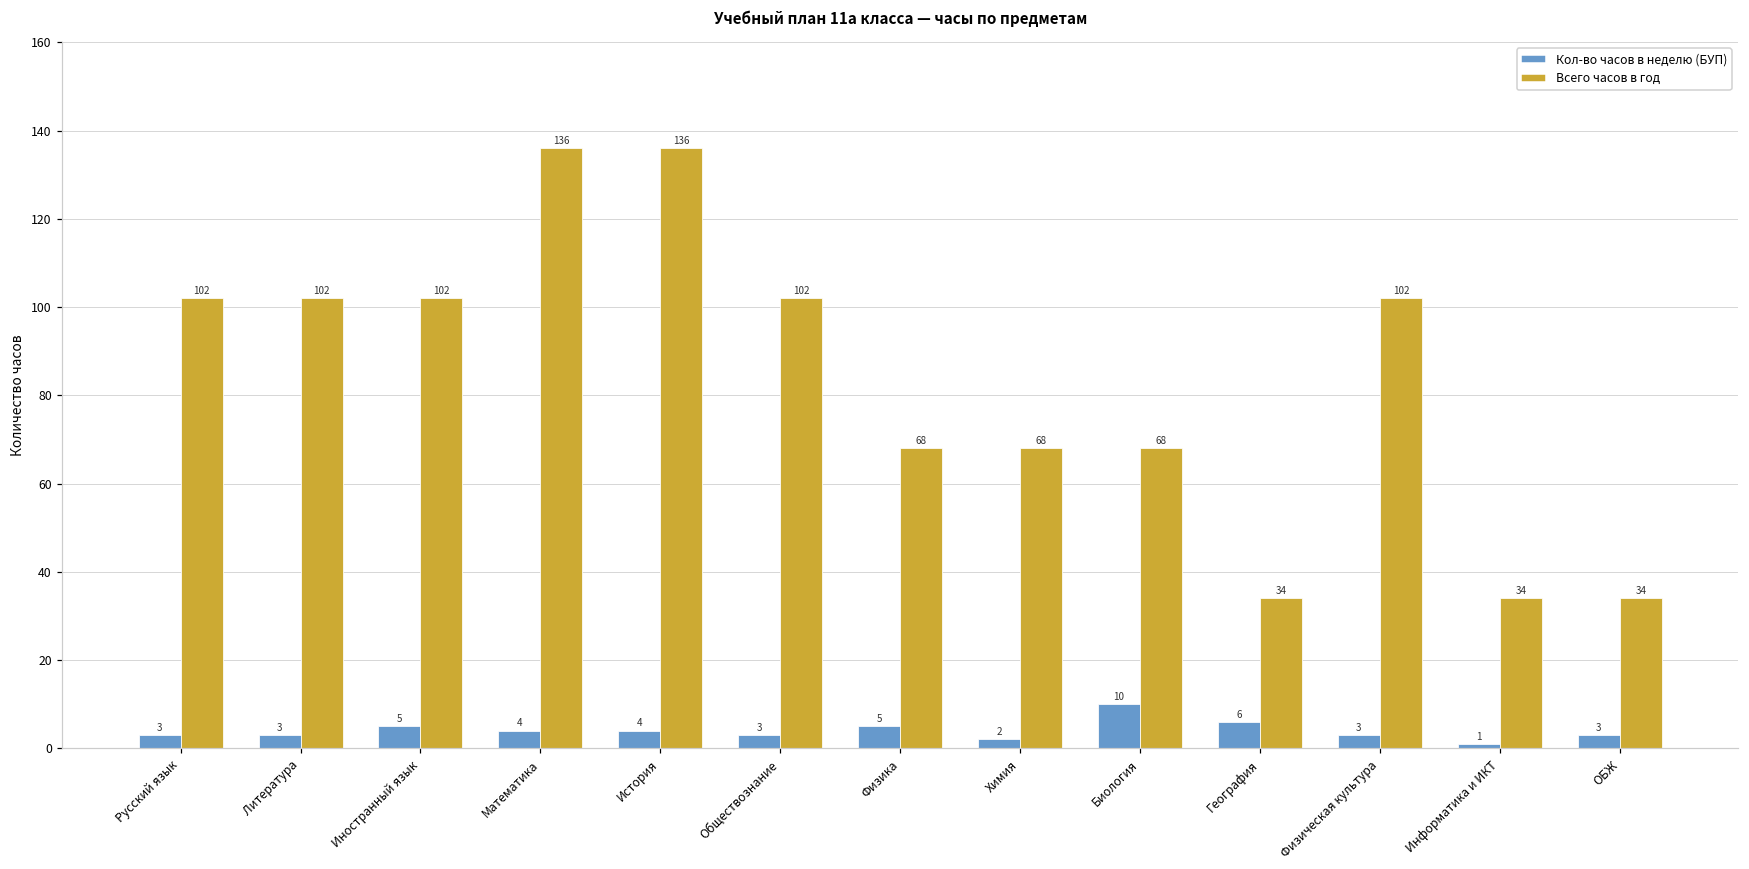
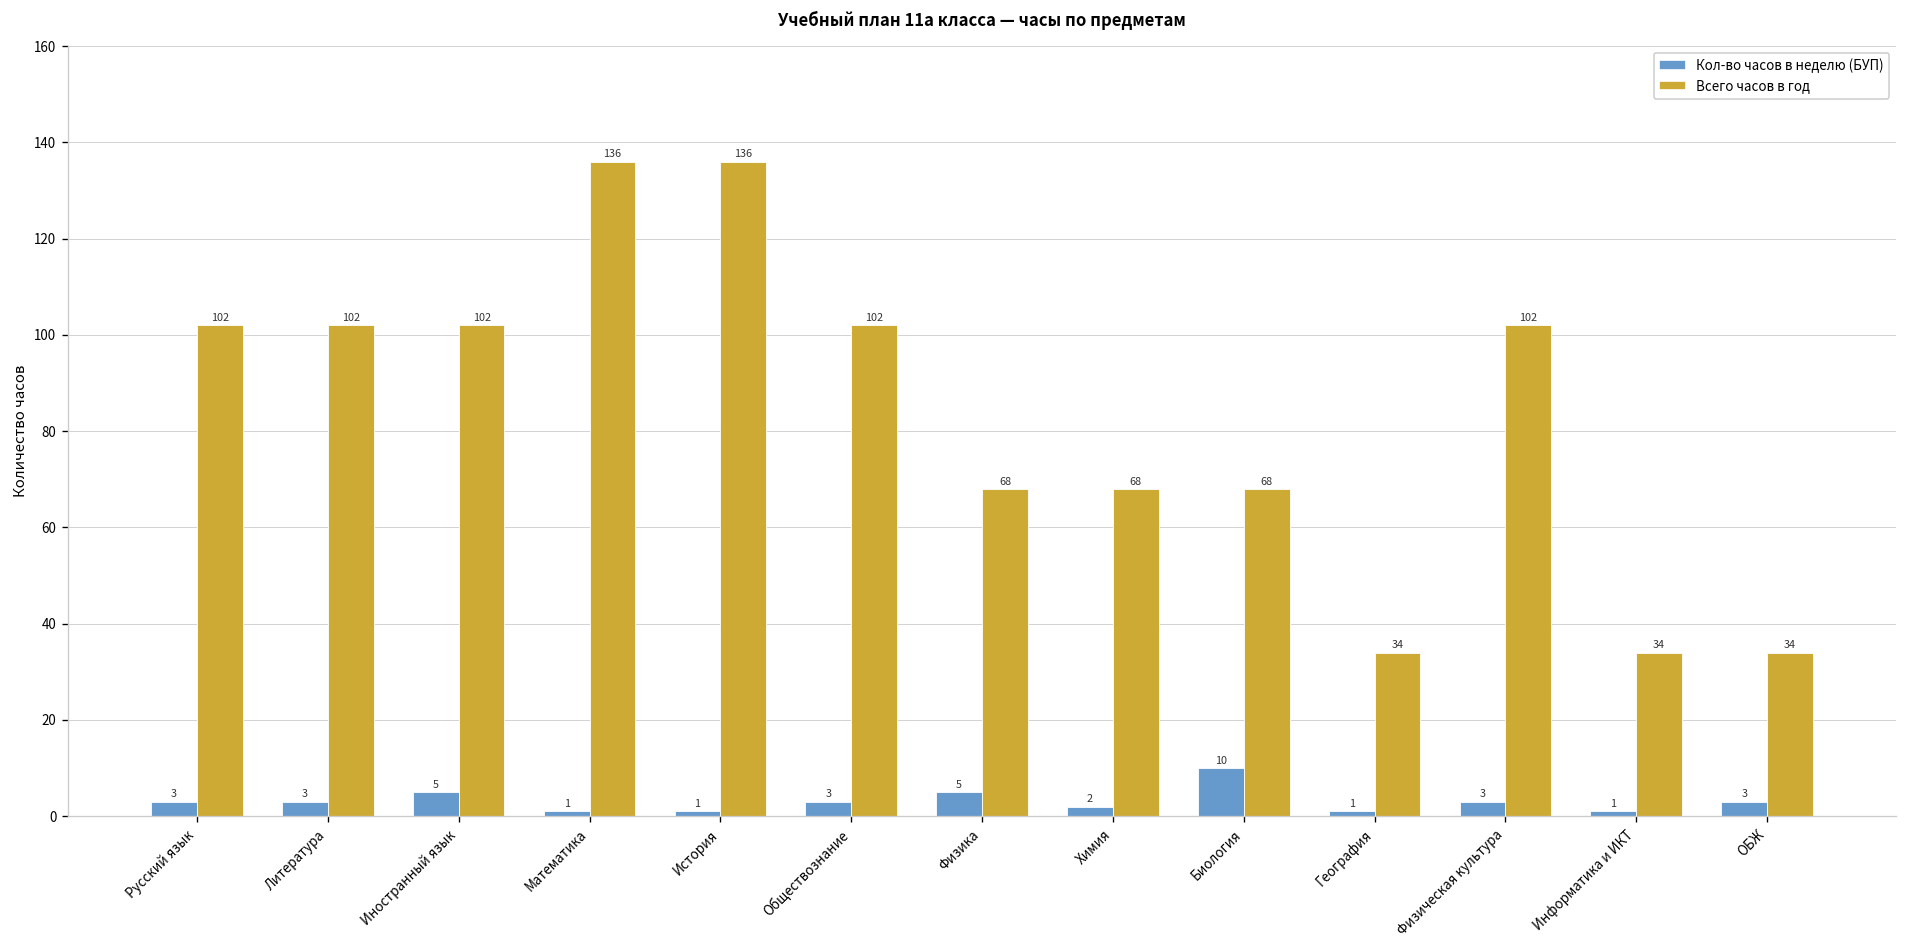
Кол-во часов в неделю (БУП), Математика: 4 -> 1
Кол-во часов в неделю (БУП), История: 4 -> 1
Кол-во часов в неделю (БУП), География: 6 -> 1
